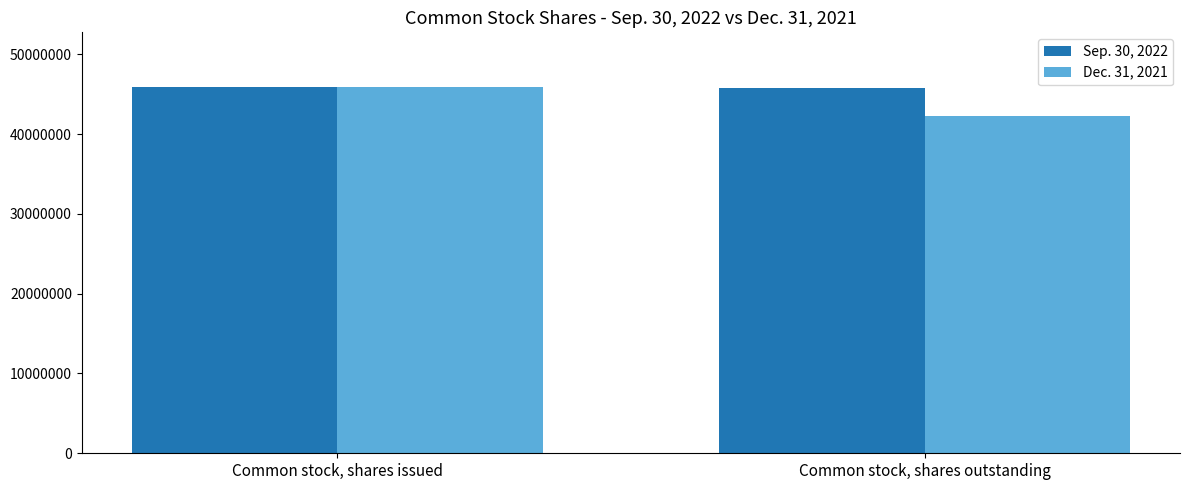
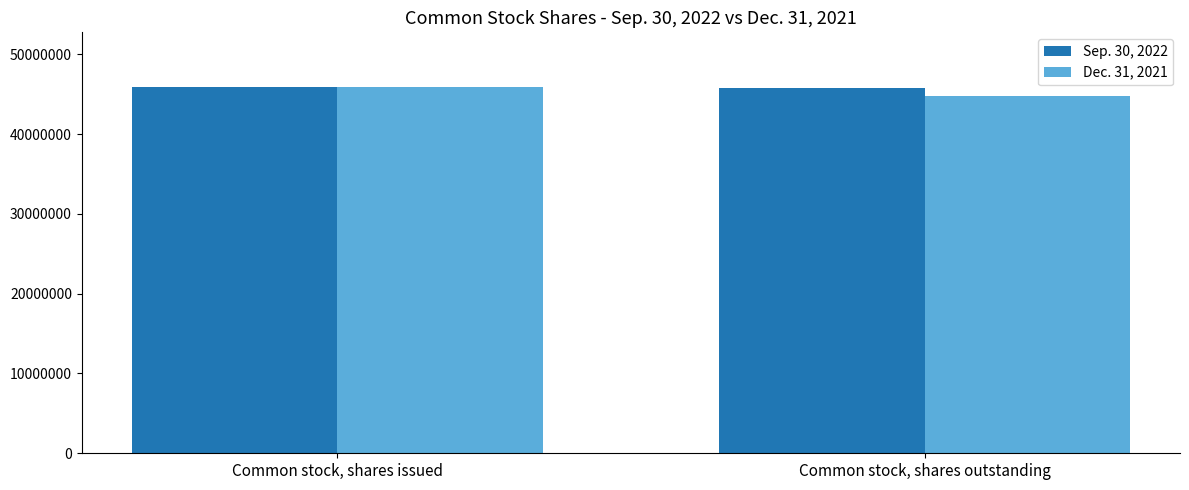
Dec. 31, 2021, Common stock, shares outstanding: 42000000 -> 45000000
